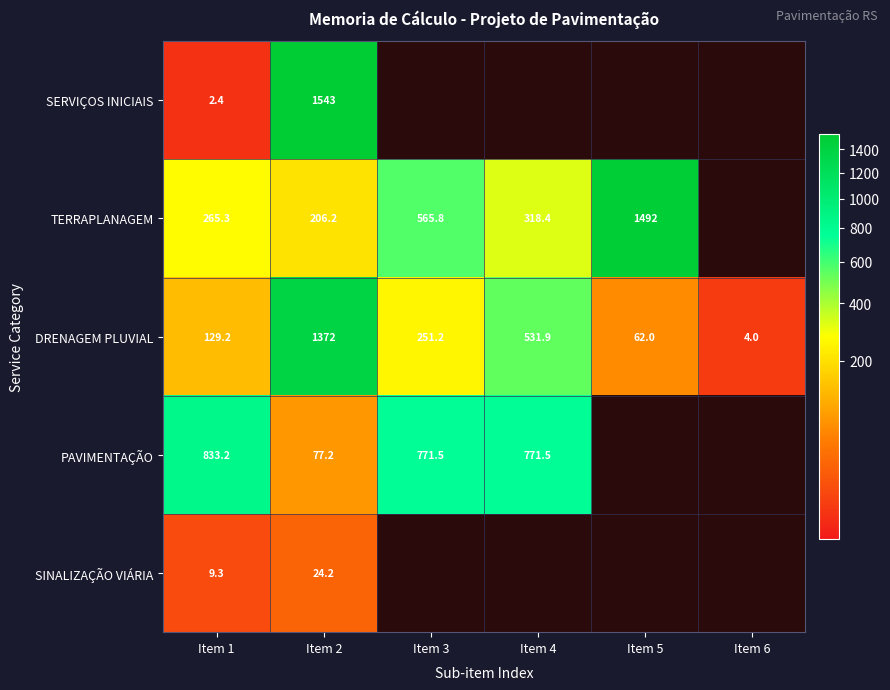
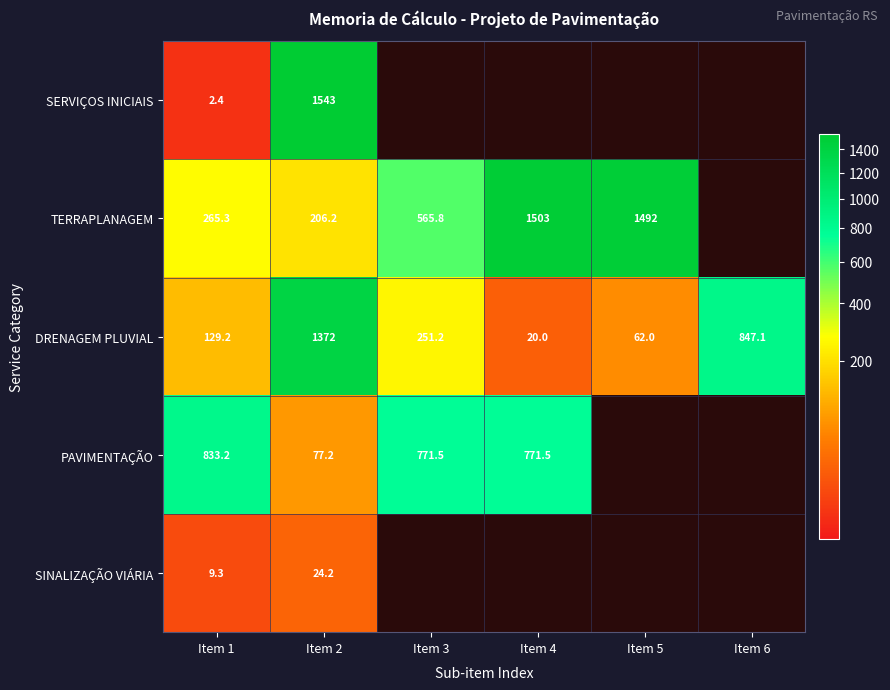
TERRAPLANAGEM, Item 4: 318.4 -> 1503
DRENAGEM PLUVIAL, Item 4: 531.9 -> 20.0
DRENAGEM PLUVIAL, Item 6: 4.0 -> 847.1
